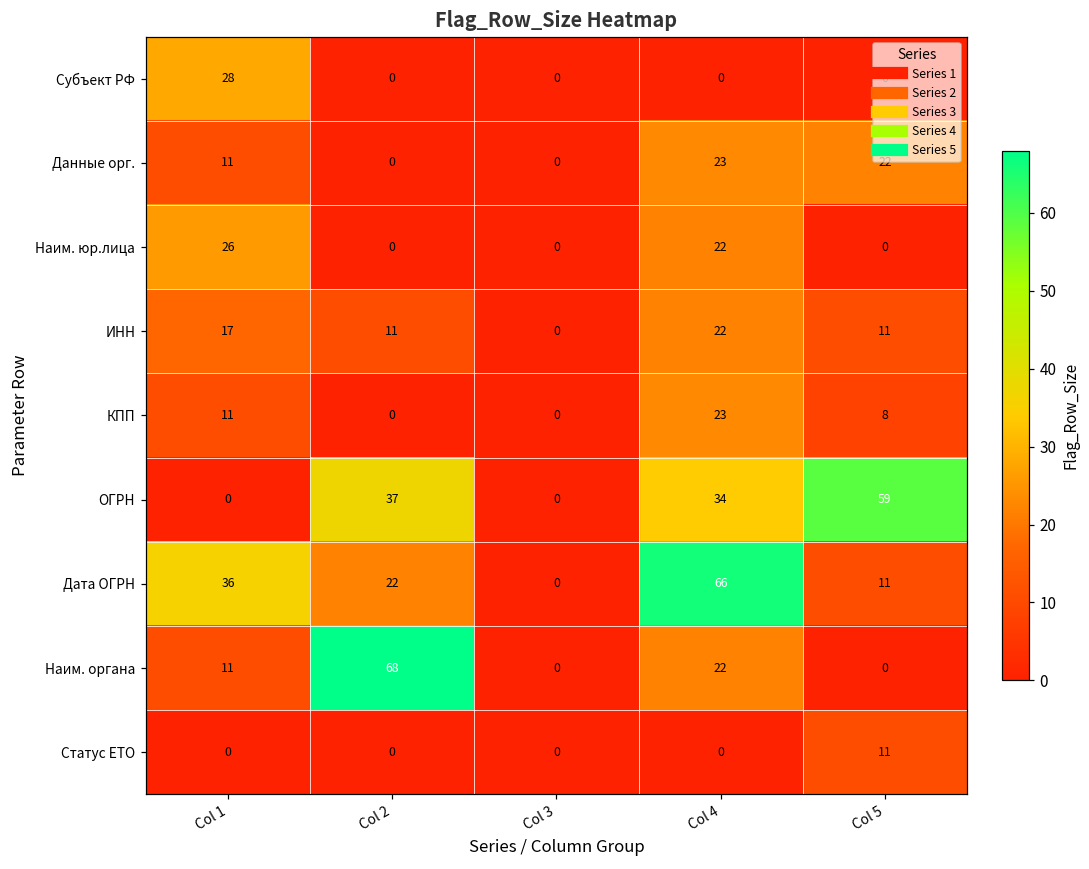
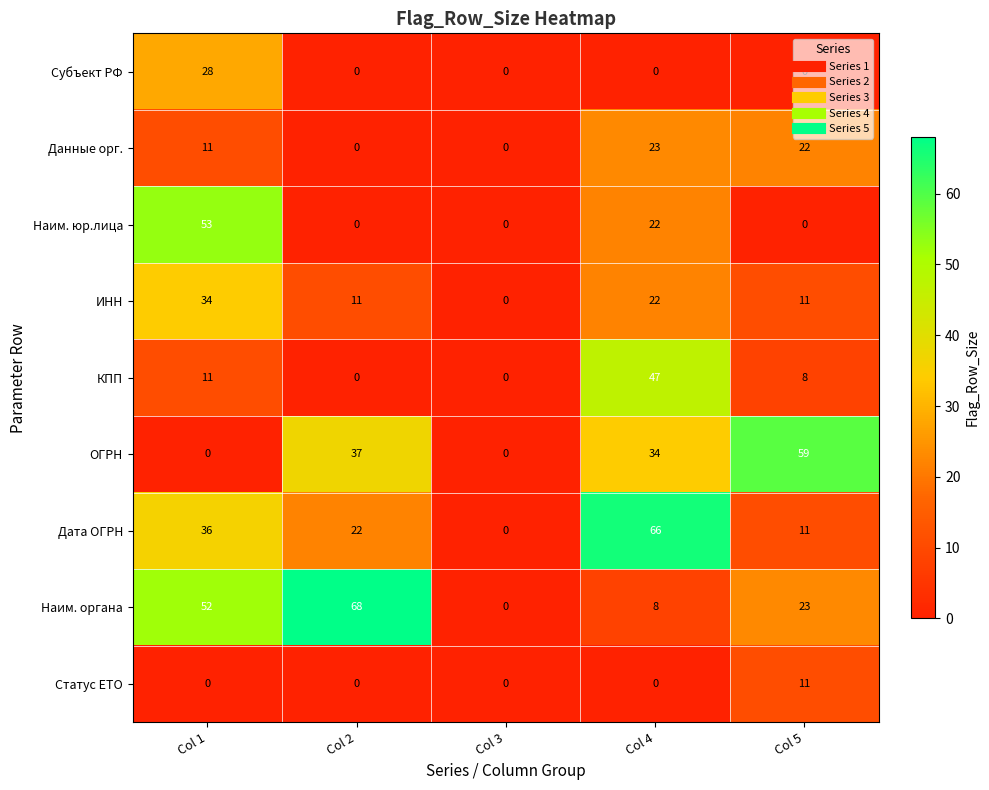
Наим. юр.лица, Col 1: 26 -> 53
ИНН, Col 1: 17 -> 34
КПП, Col 4: 23 -> 47
Наим. органа, Col 1: 11 -> 52
Наим. органа, Col 4: 22 -> 8
Наим. органа, Col 5: 0 -> 23
